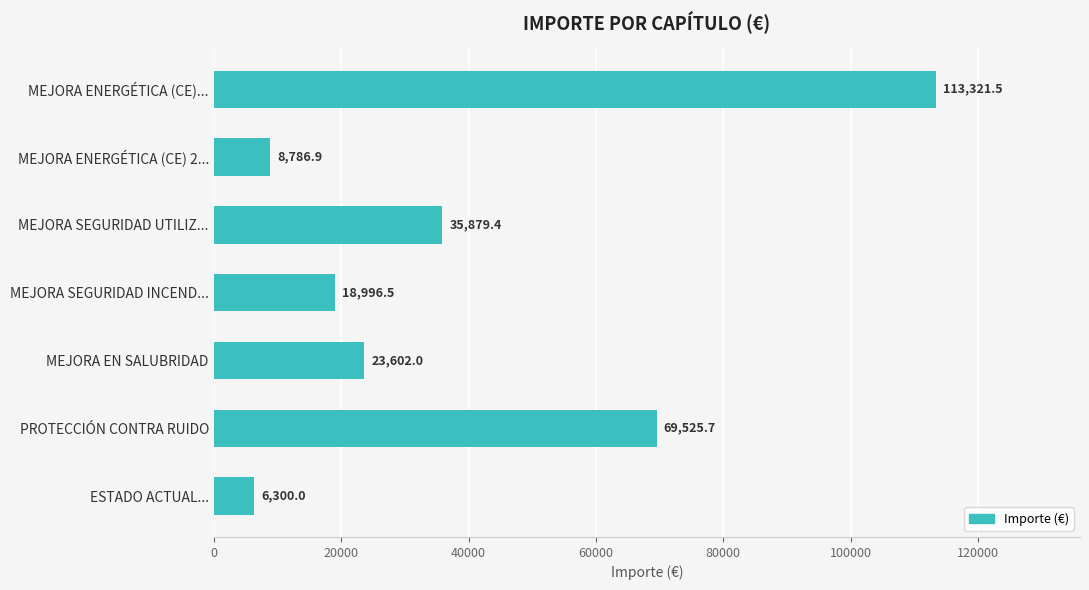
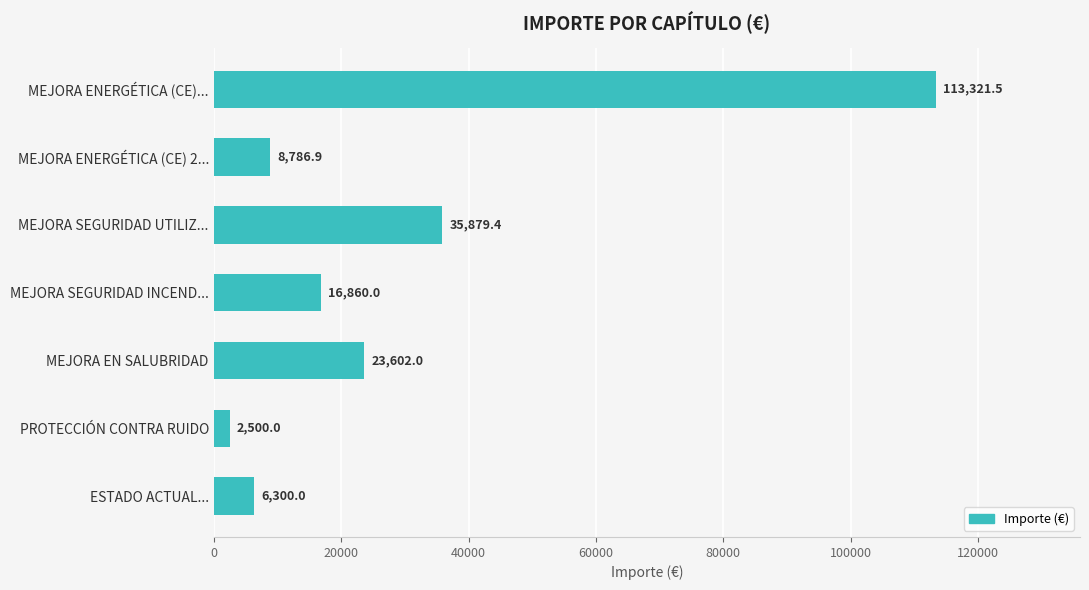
MEJORA SEGURIDAD INCEND...: 18,996.5 -> 16,860.0
PROTECCIÓN CONTRA RUIDO: 69,525.7 -> 2,500.0
